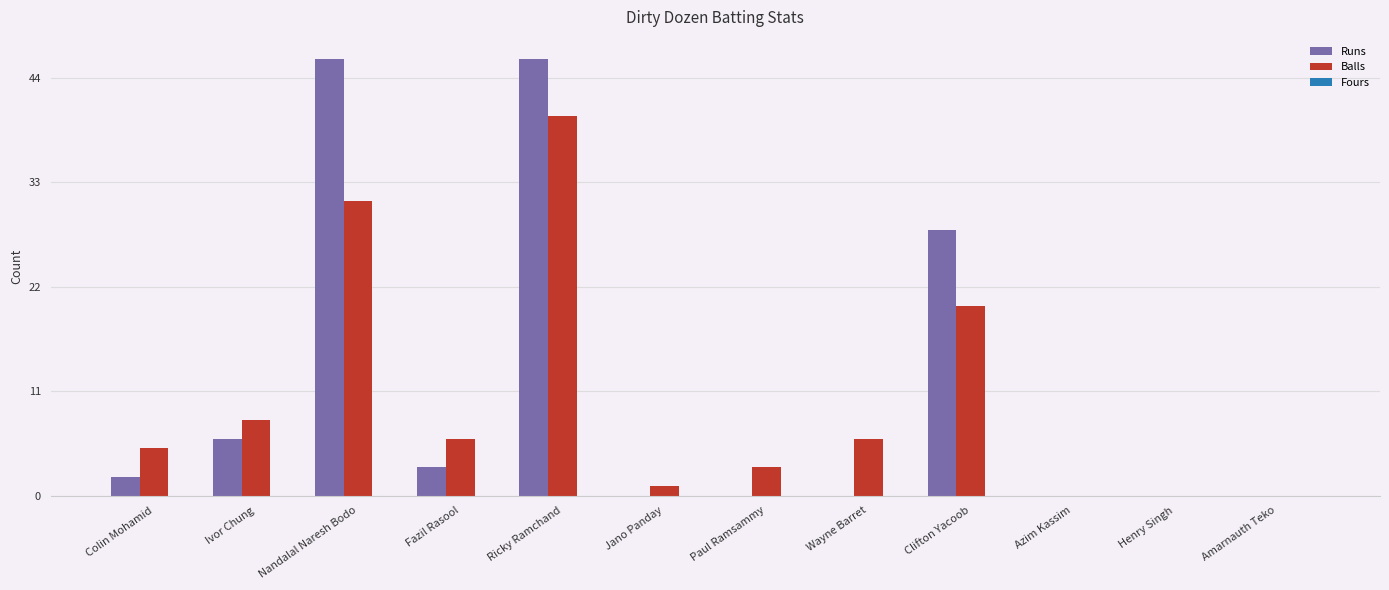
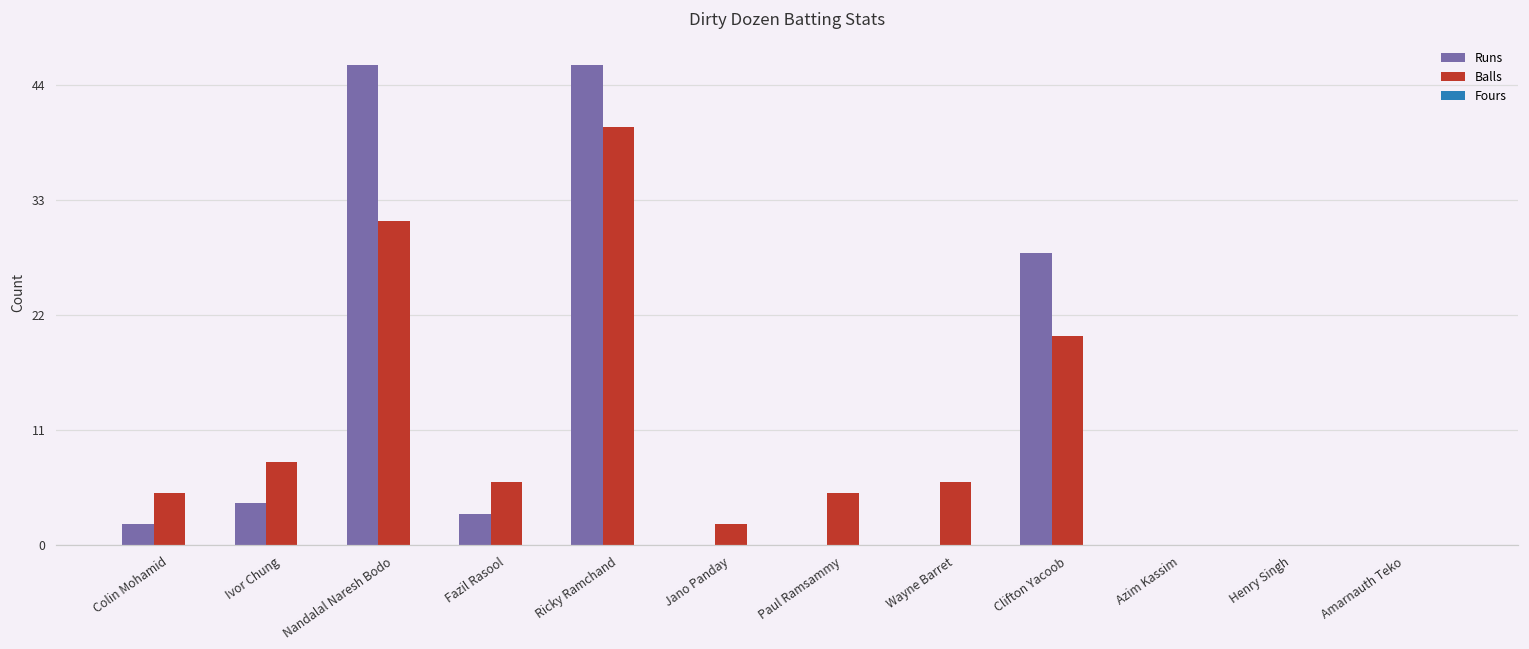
Runs, Ivor Chung: 6 -> 4
Balls, Jano Panday: 1 -> 2
Balls, Paul Ramsammy: 3 -> 5
